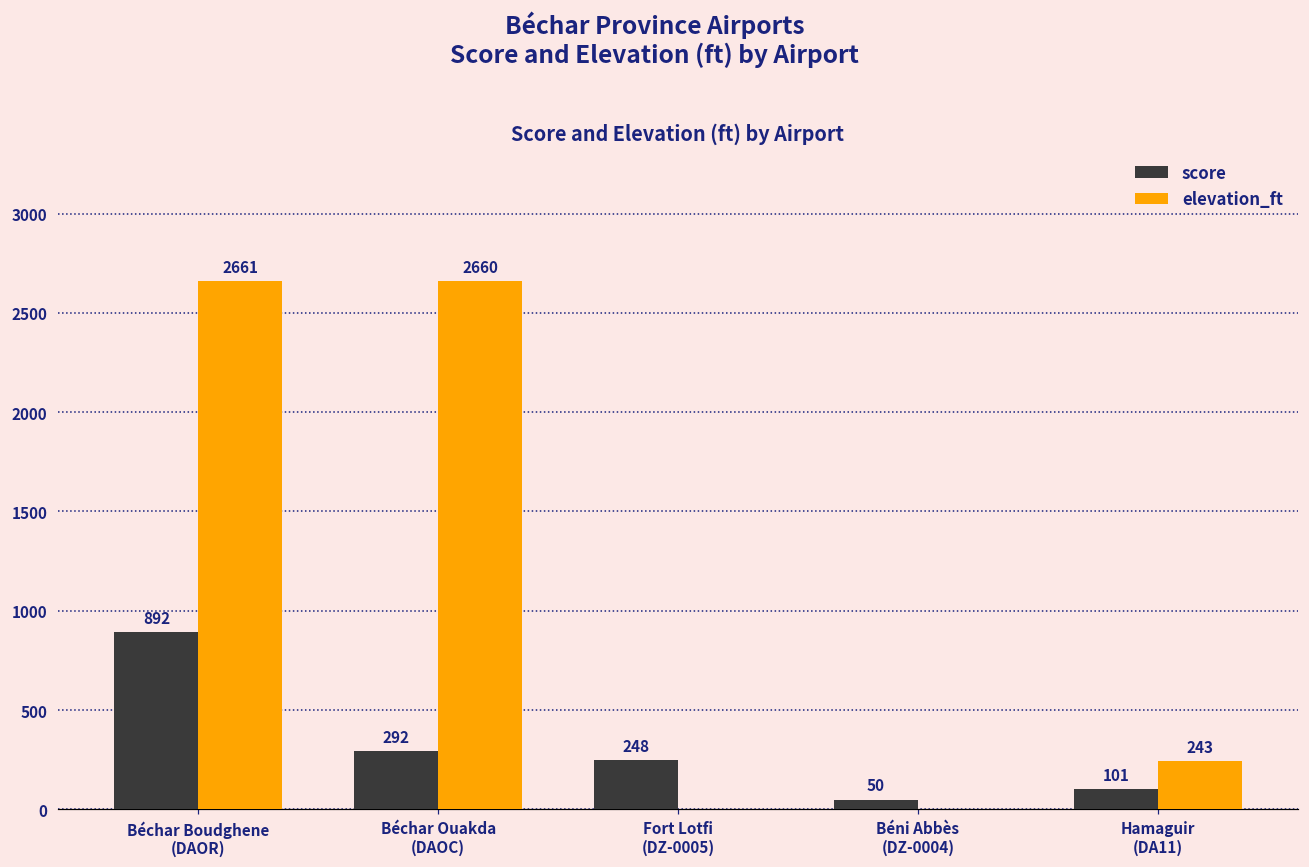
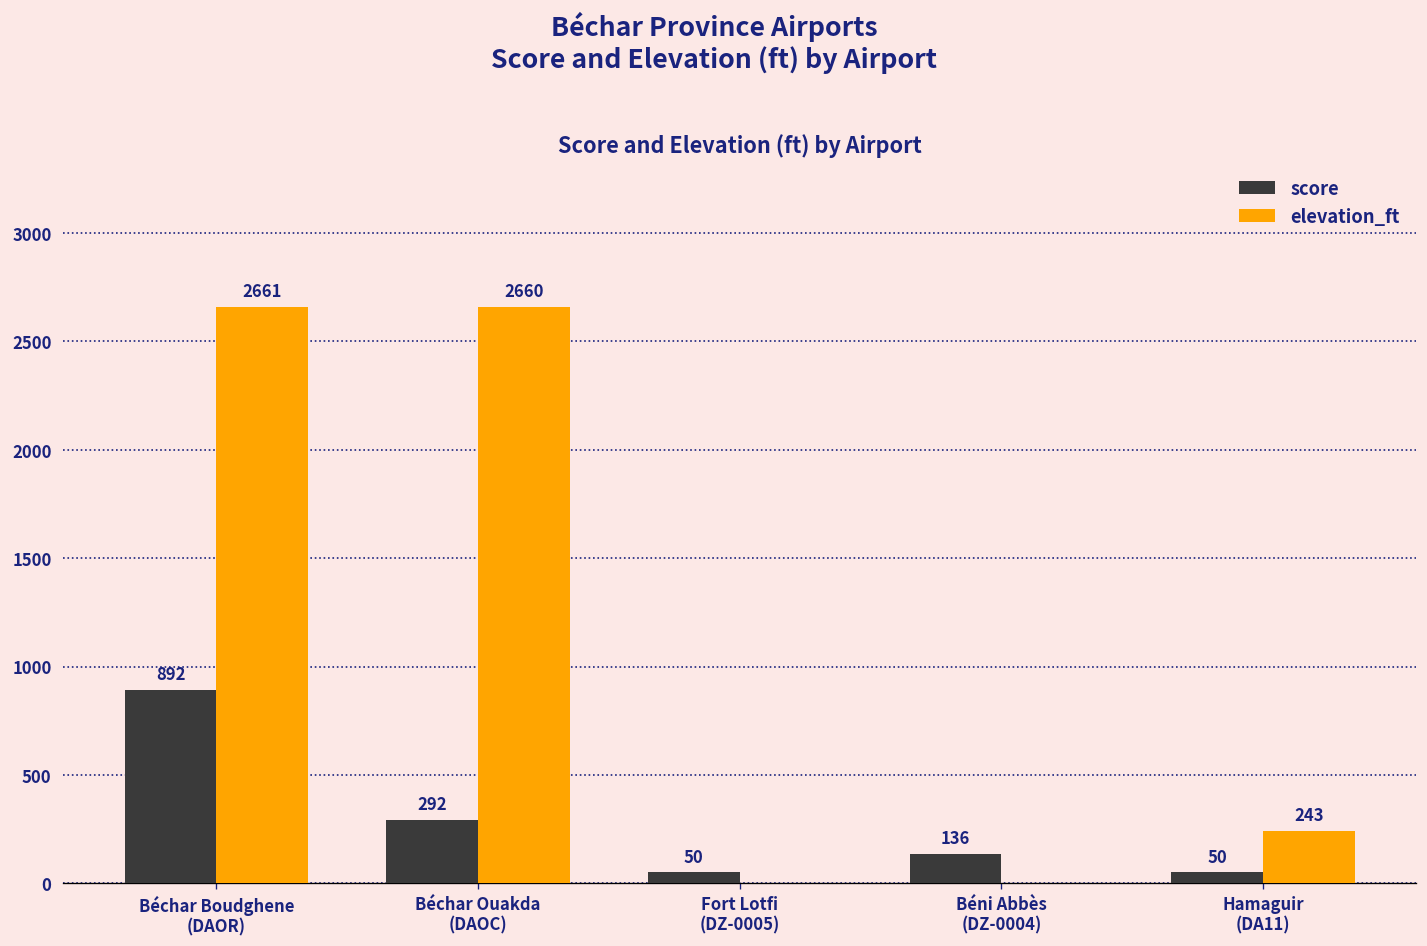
score, Fort Lotfi (DZ-0005): 248 -> 50
score, Béni Abbès (DZ-0004): 50 -> 136
score, Hamaguir (DA11): 101 -> 50
